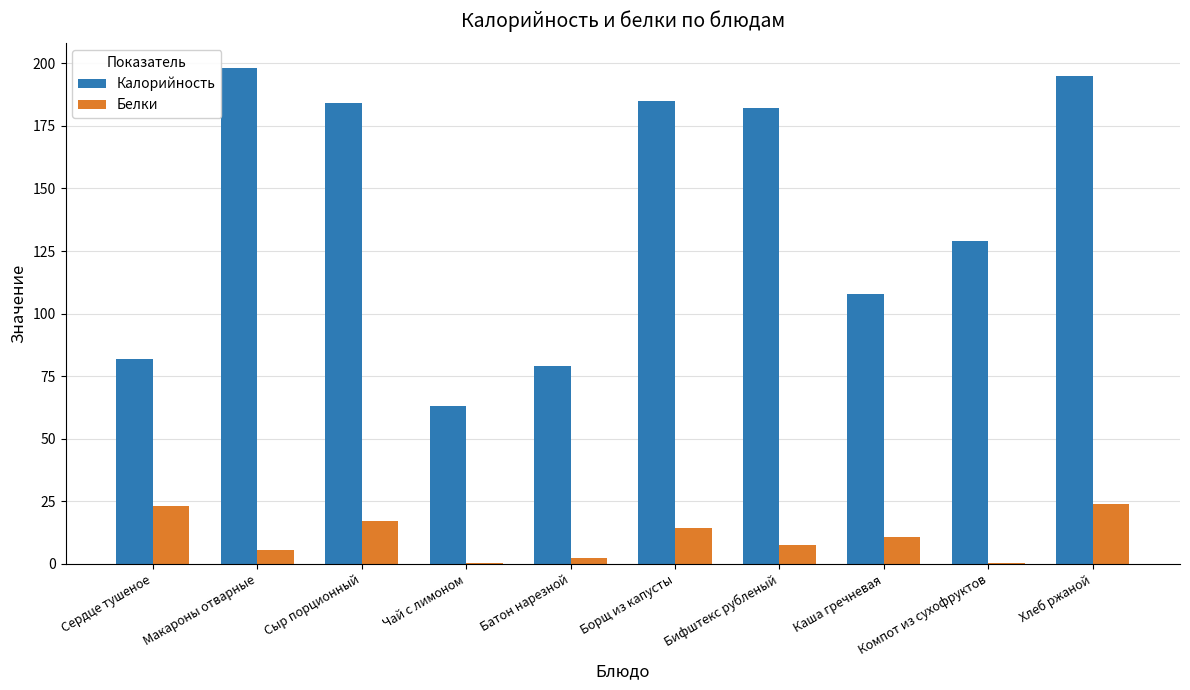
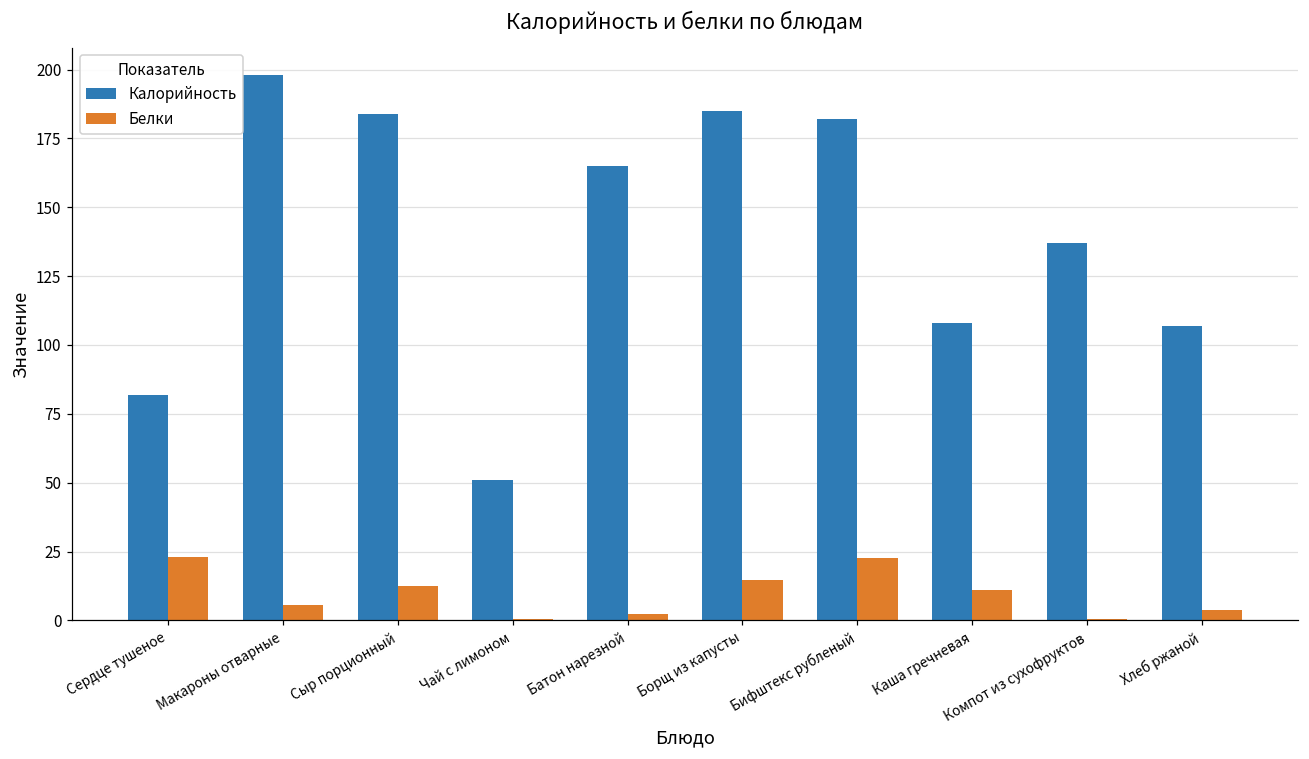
Белки, Сыр порционный: 17 -> 13
Калорийность, Чай с лимоном: 63 -> 51
Калорийность, Батон нарезной: 79 -> 165
Белки, Бифштекс рубленый: 7 -> 23
Калорийность, Компот из сухофруктов: 129 -> 137
Калорийность, Хлеб ржаной: 195 -> 107
Белки, Хлеб ржаной: 24 -> 4
